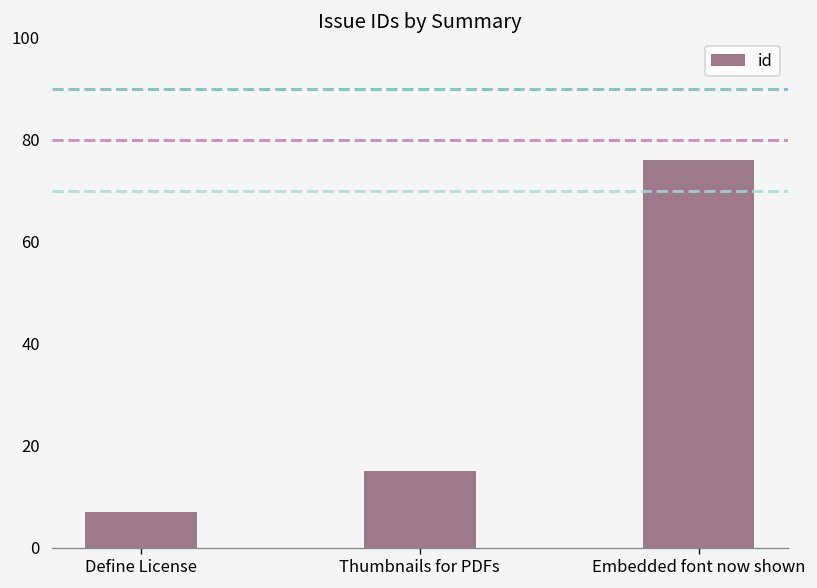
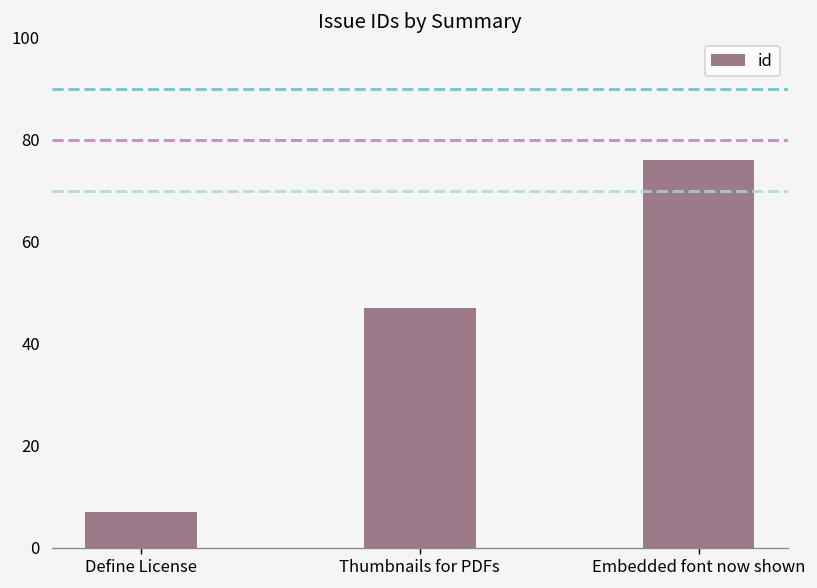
Thumbnails for PDFs: 15 -> 47
